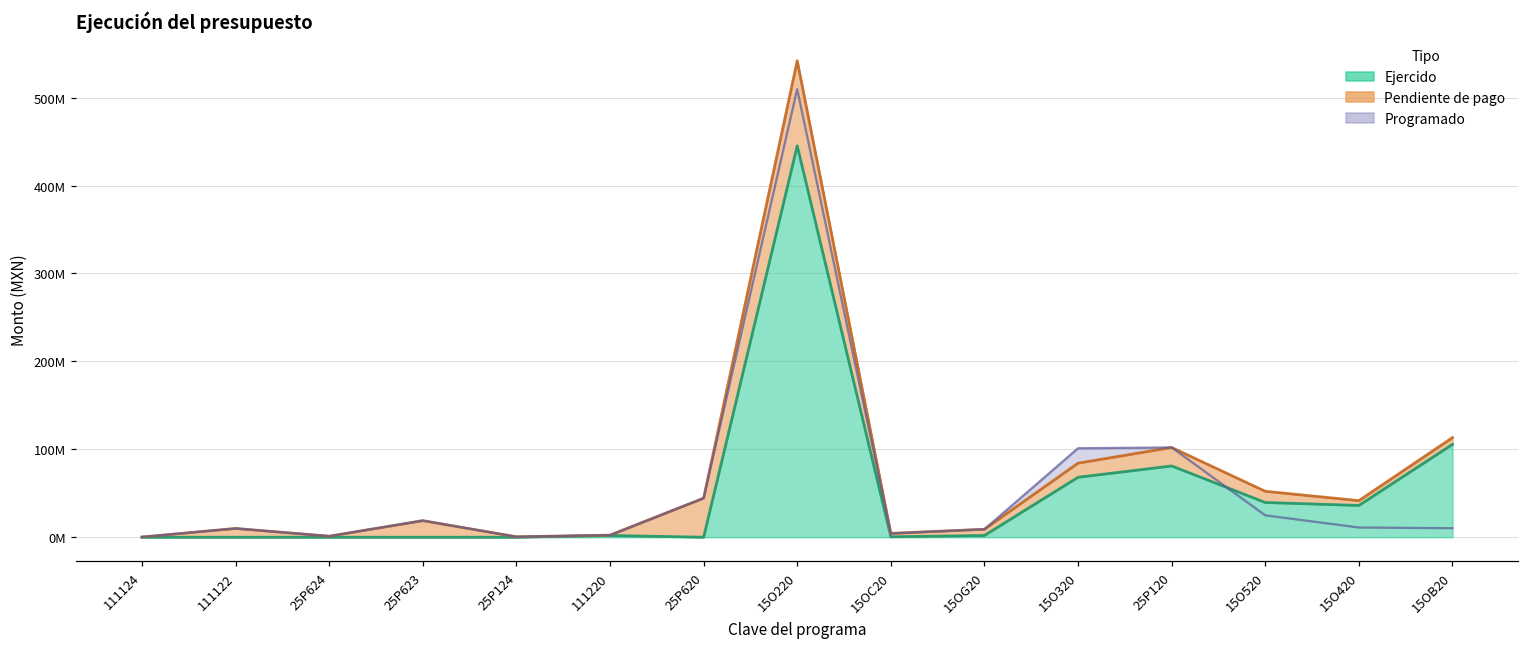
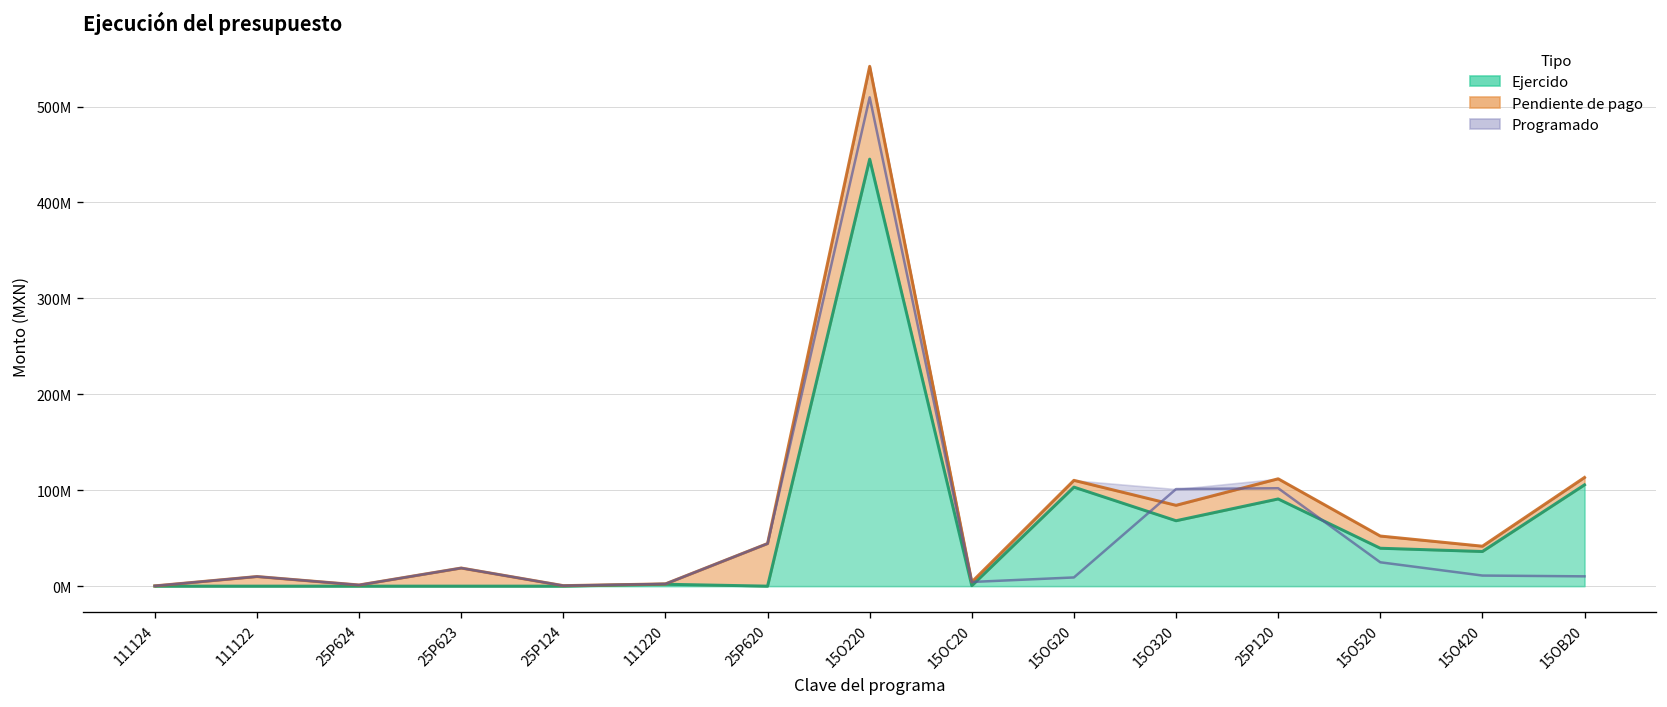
Ejercido, 15OG20: 0 -> 100000000
Ejercido, 25P120: 80000000 -> 90000000
